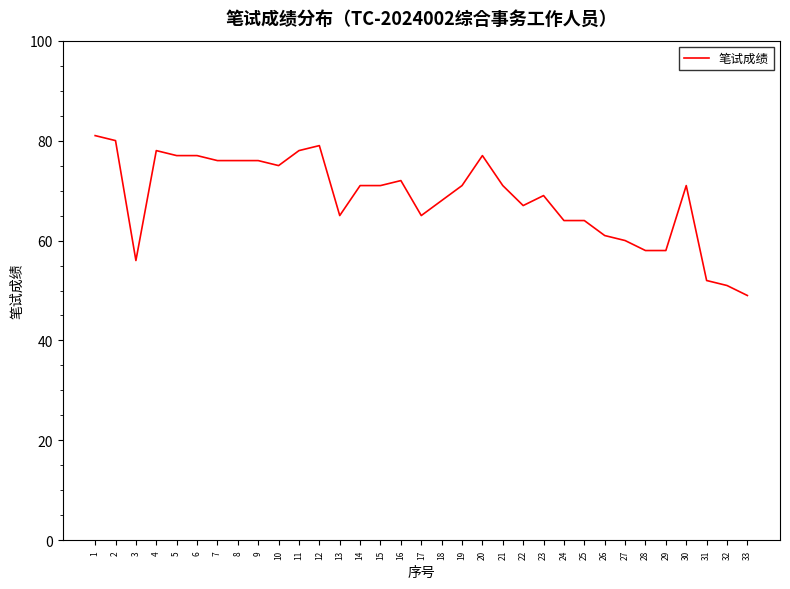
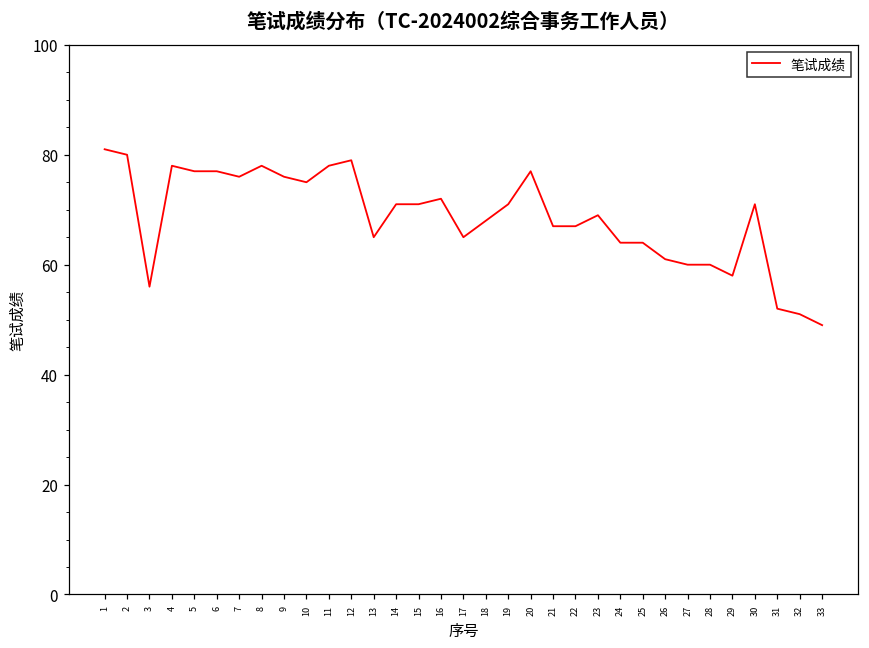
8: 76 -> 78
21: 71 -> 67
28: 58 -> 60
